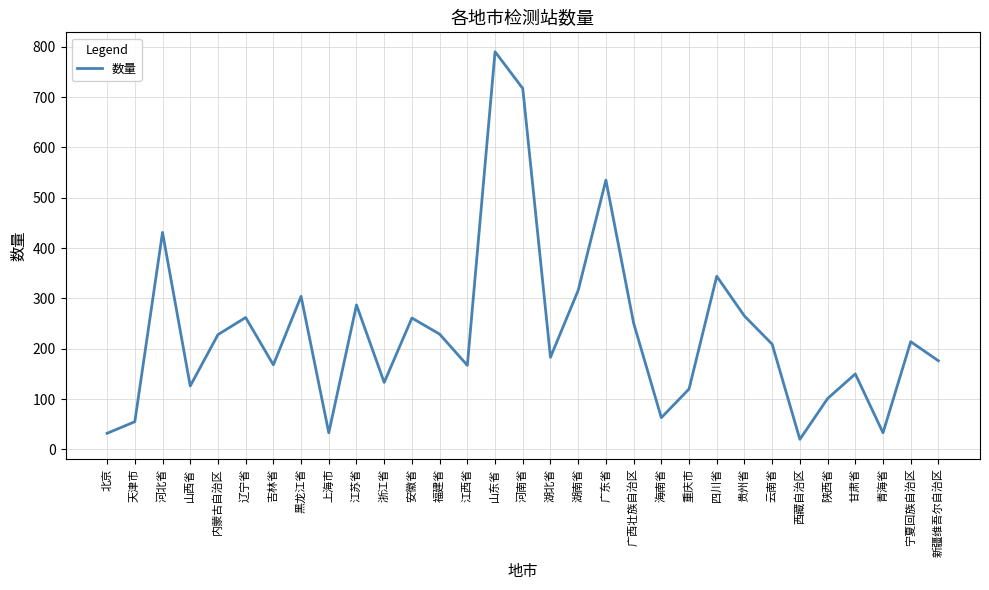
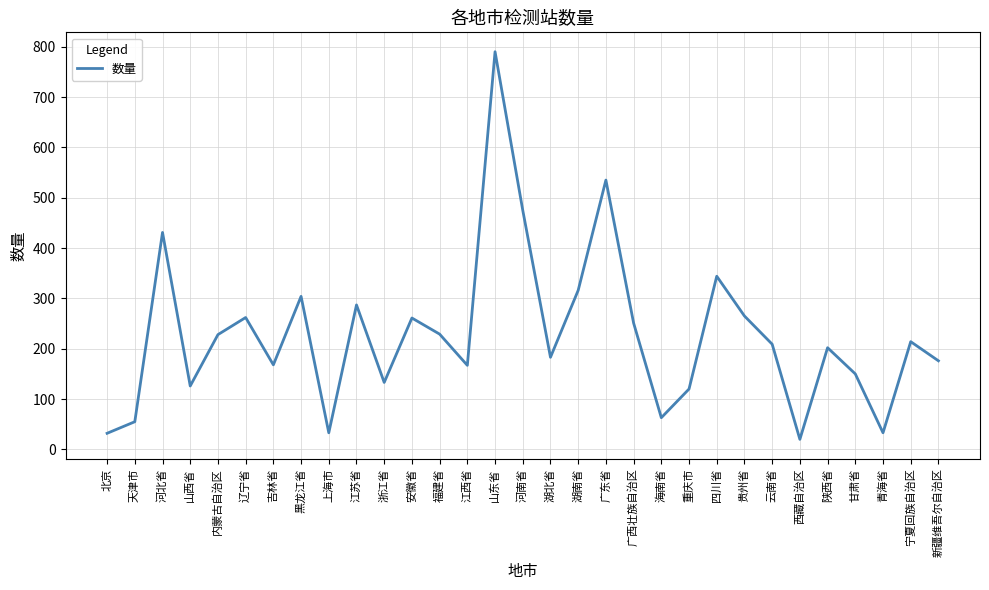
河南省: 720 -> 480
陕西省: 100 -> 200
